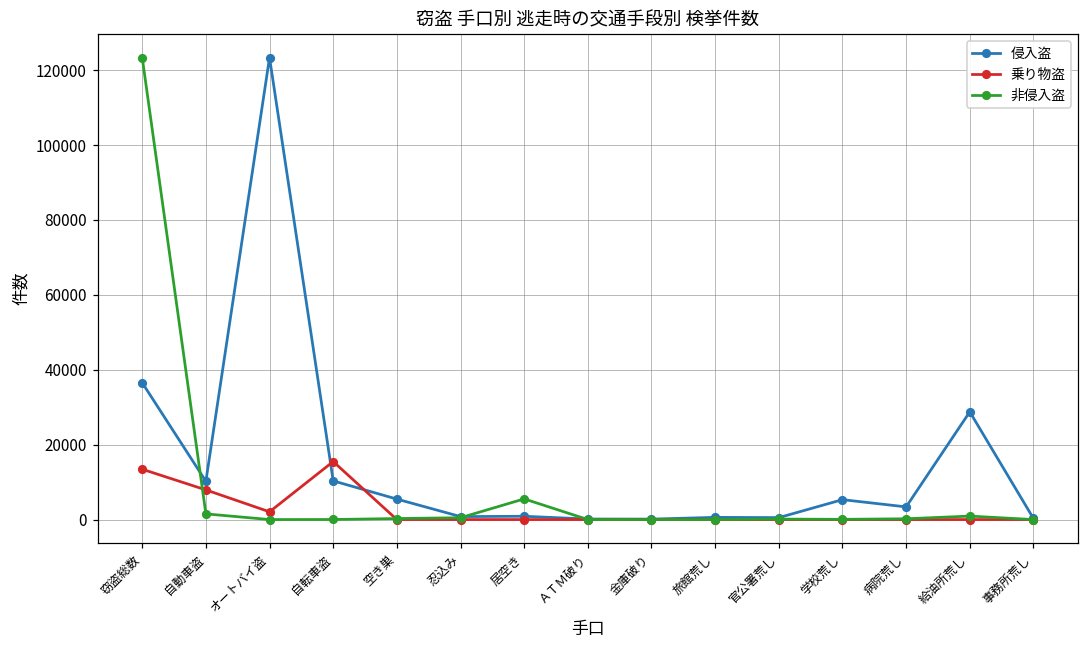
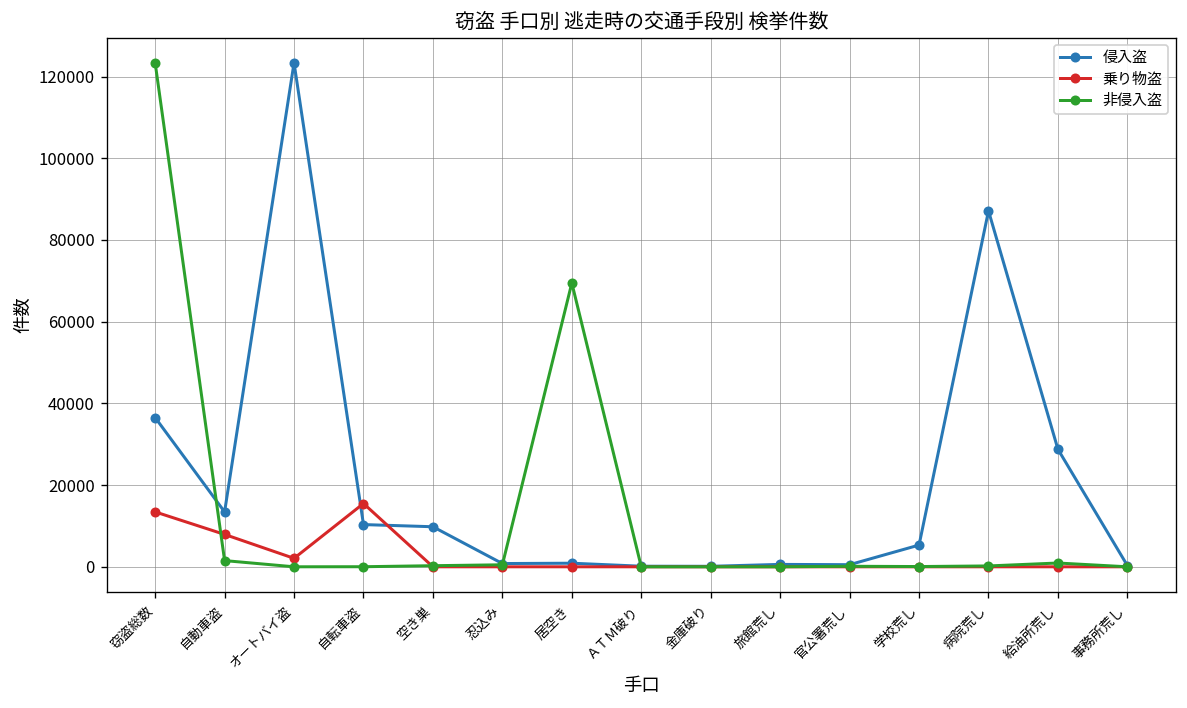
侵入盗, 自動車盗: 10000 -> 13000
侵入盗, 空き巣: 5000 -> 10000
非侵入盗, 居空き: 6000 -> 69000
侵入盗, 病院荒し: 3000 -> 87000
